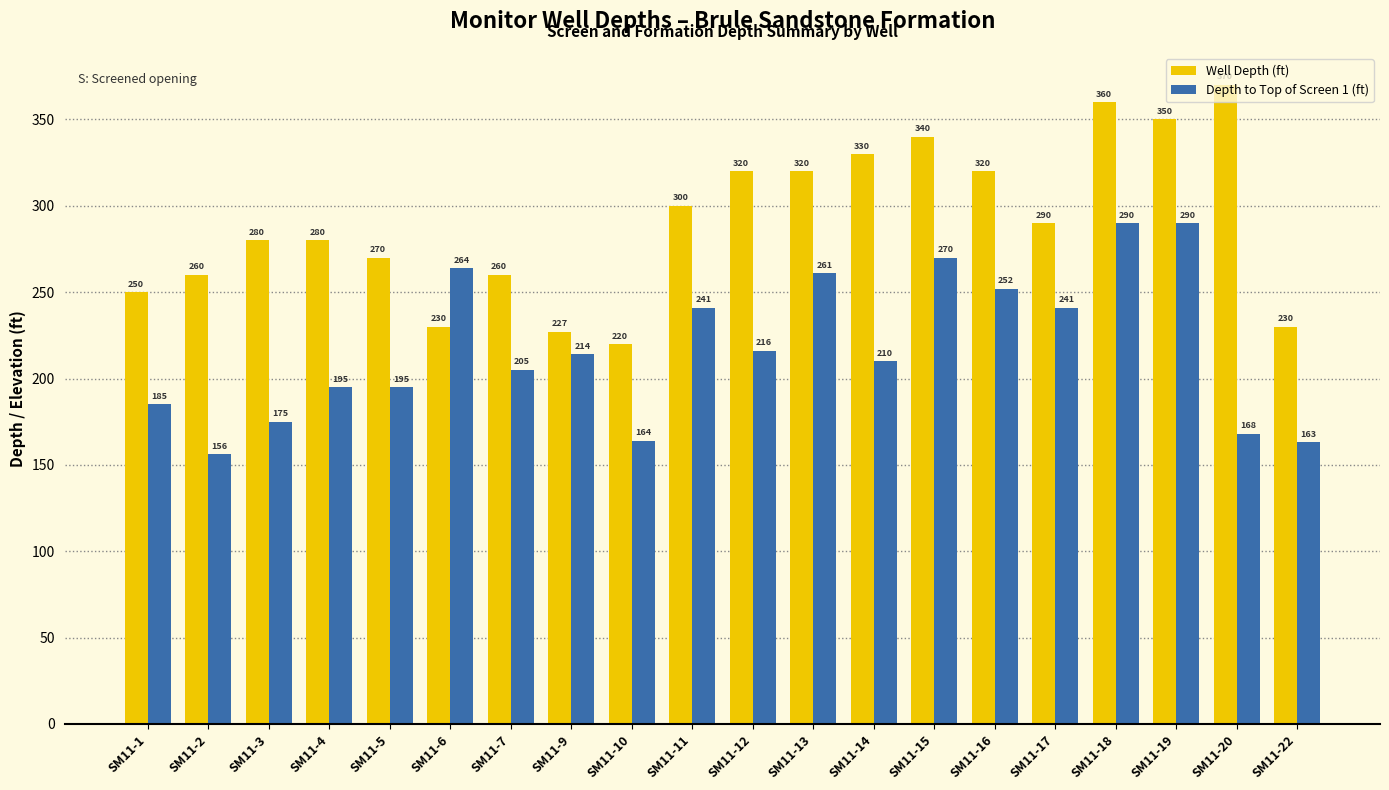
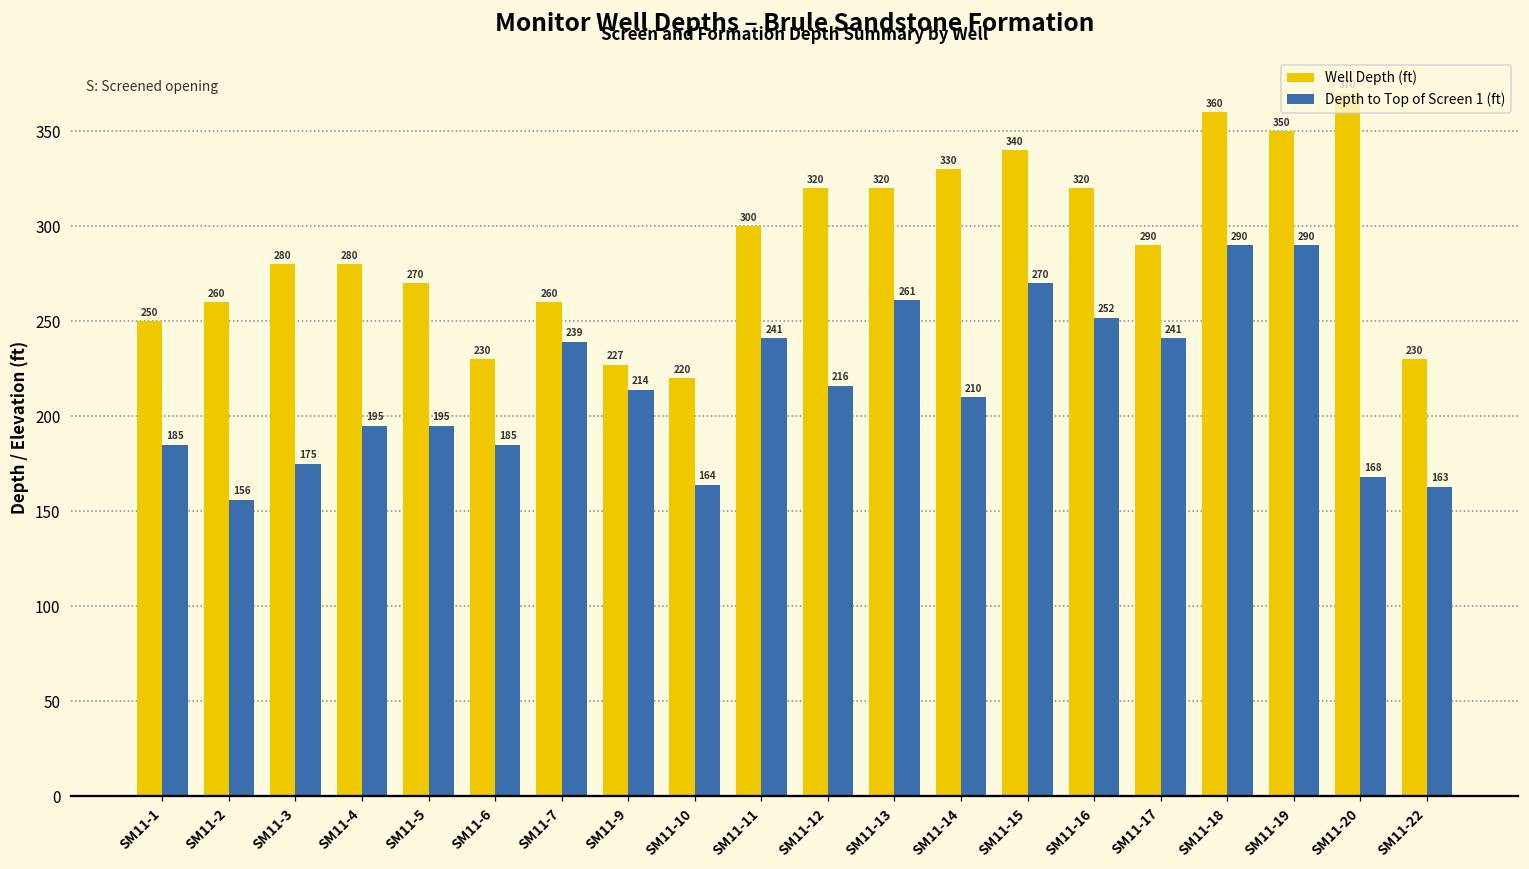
Depth to Top of Screen 1 (ft), SM11-6: 264 -> 185
Depth to Top of Screen 1 (ft), SM11-7: 205 -> 239
